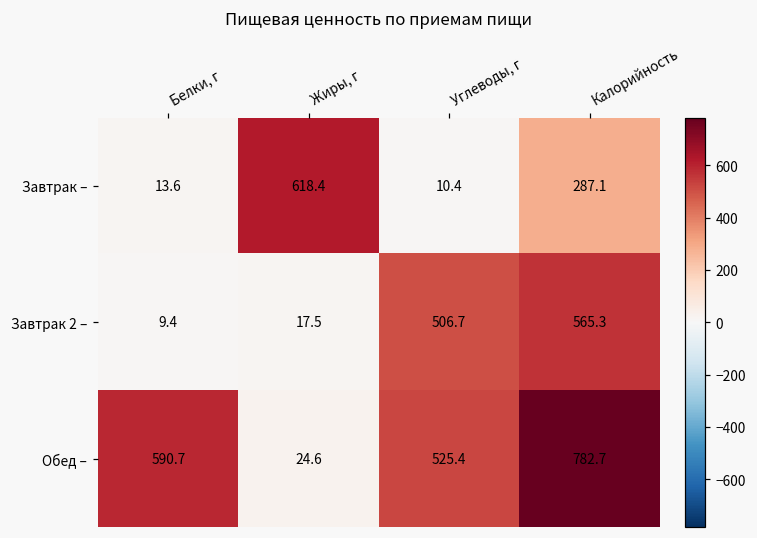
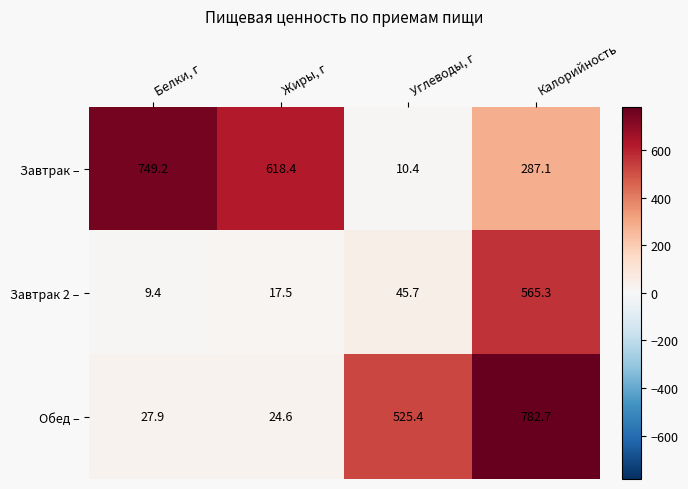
Завтрак –, Белки, г: 13.6 -> 749.2
Завтрак 2 –, Углеводы, г: 506.7 -> 45.7
Обед –, Белки, г: 590.7 -> 27.9
